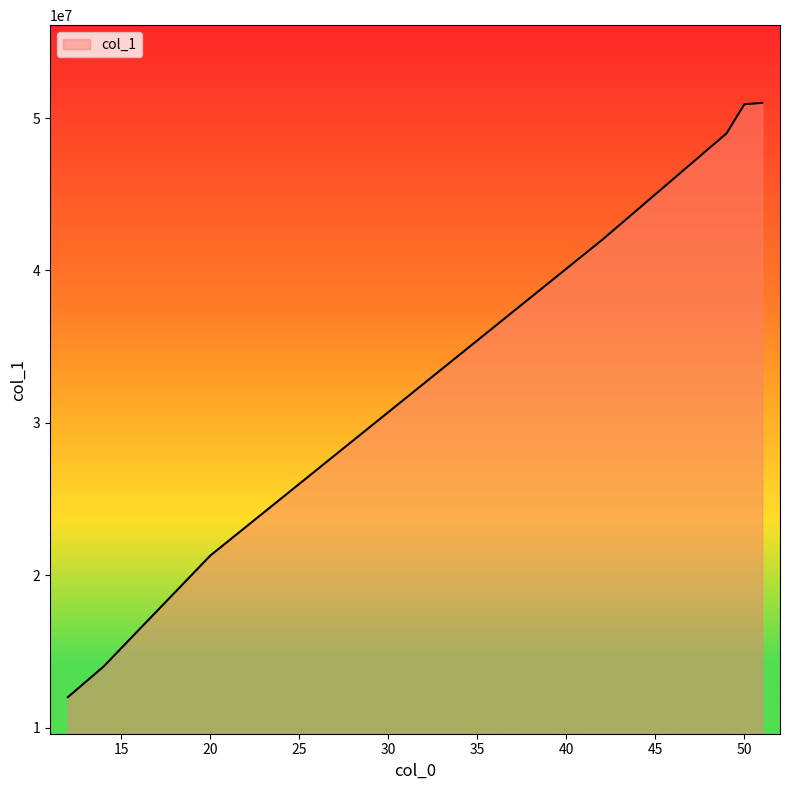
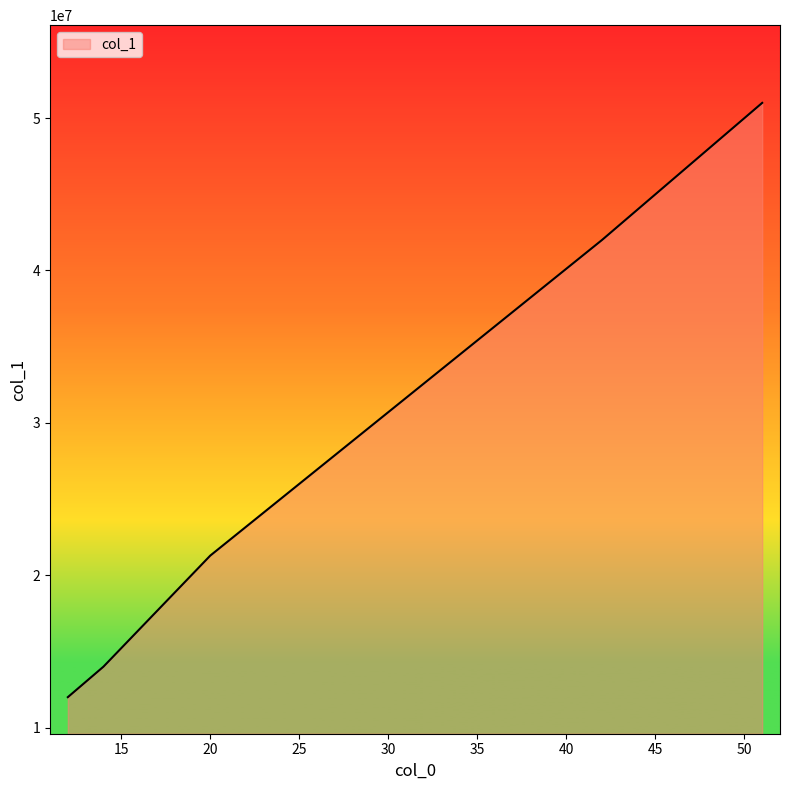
50: 50900000 -> 50000000
